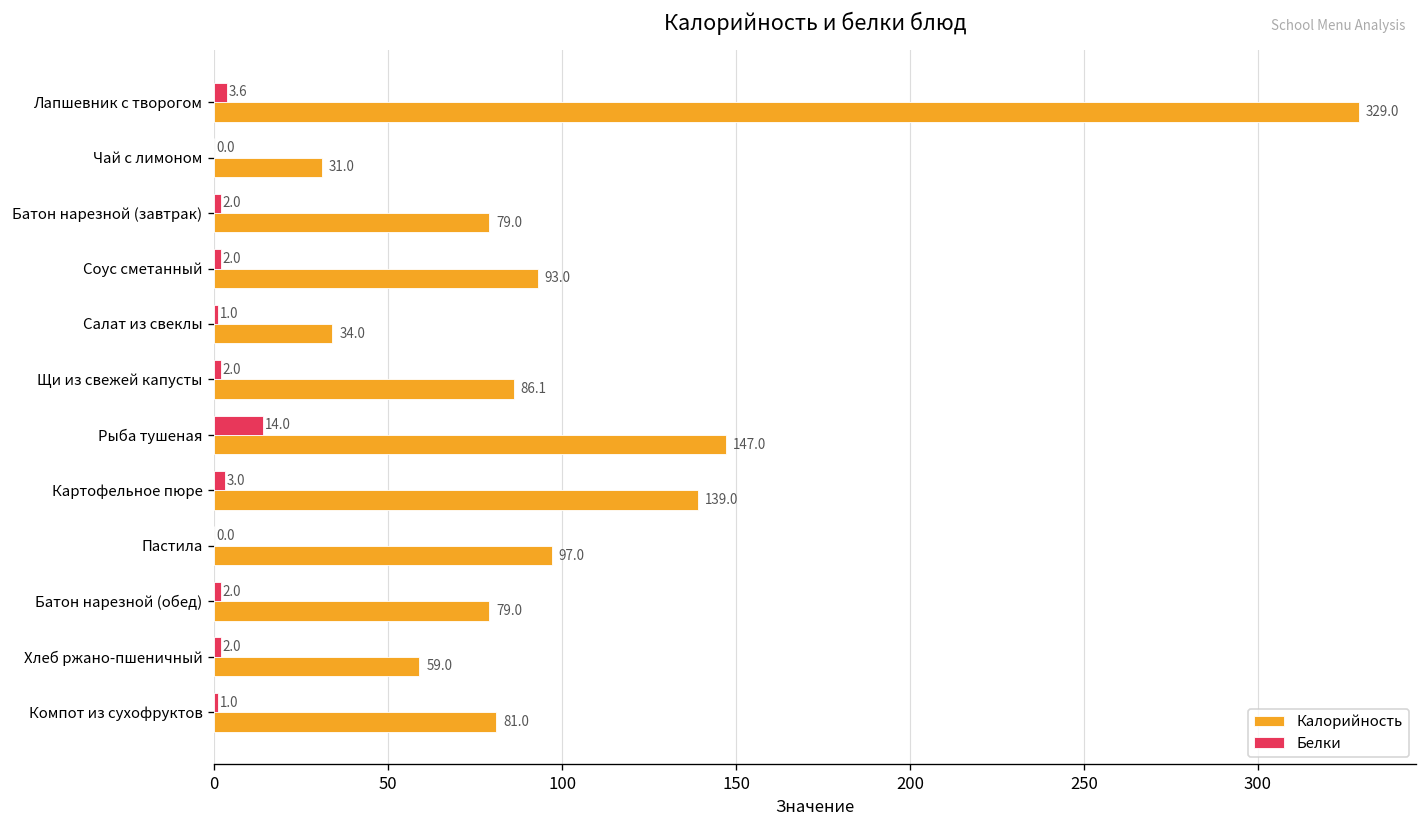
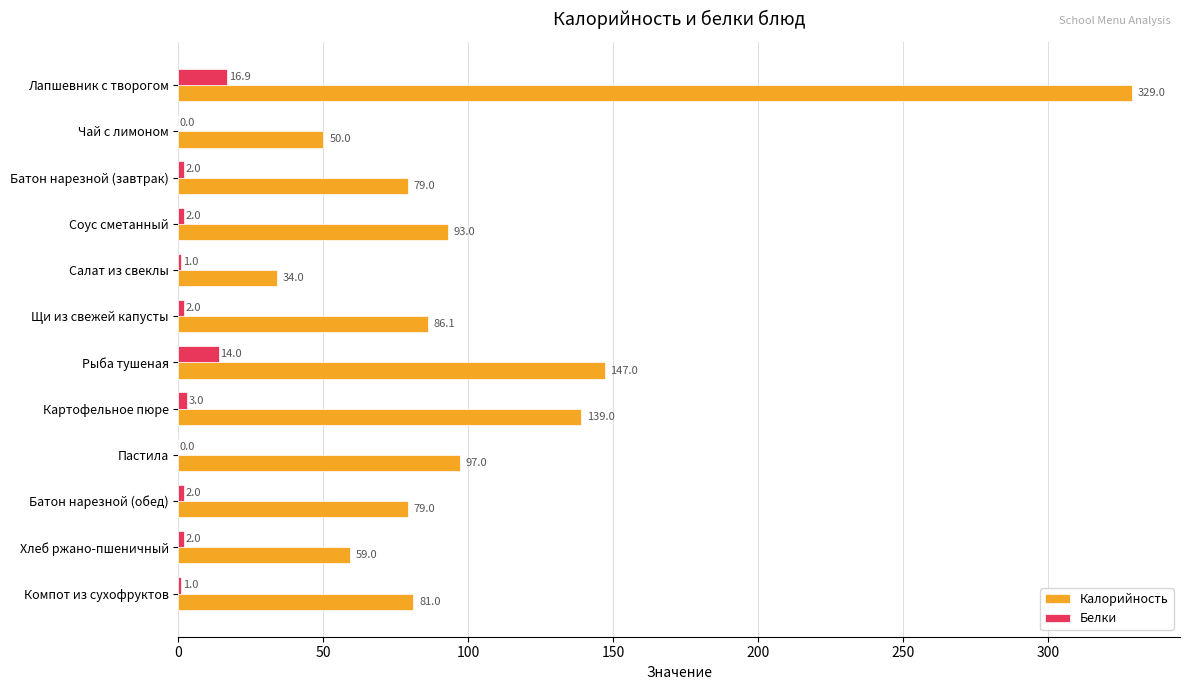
Белки, Лапшевник с творогом: 3.6 -> 16.9
Калорийность, Чай с лимоном: 31.0 -> 50.0
